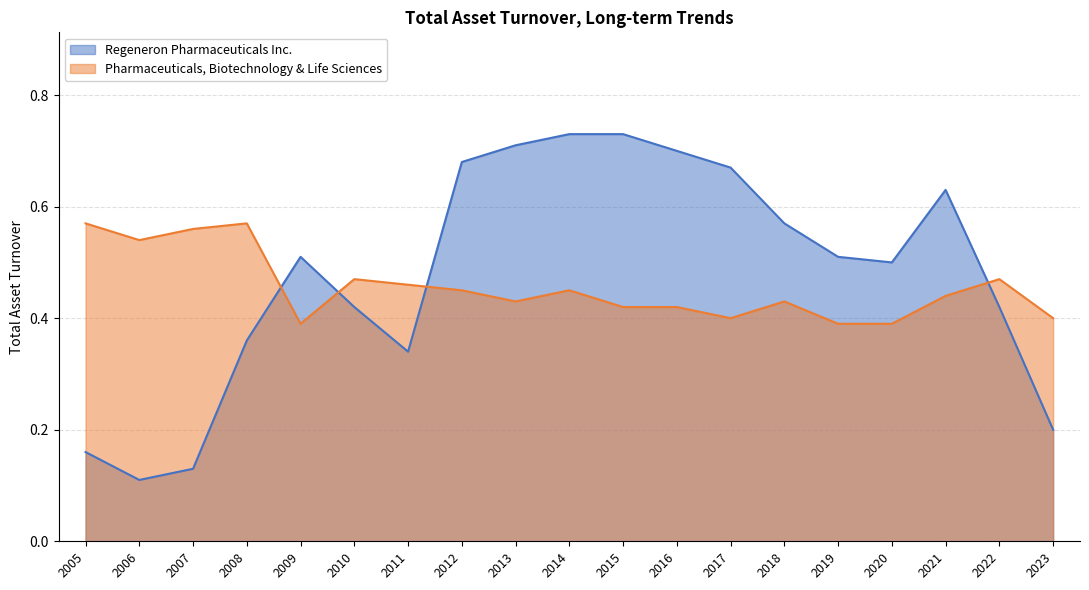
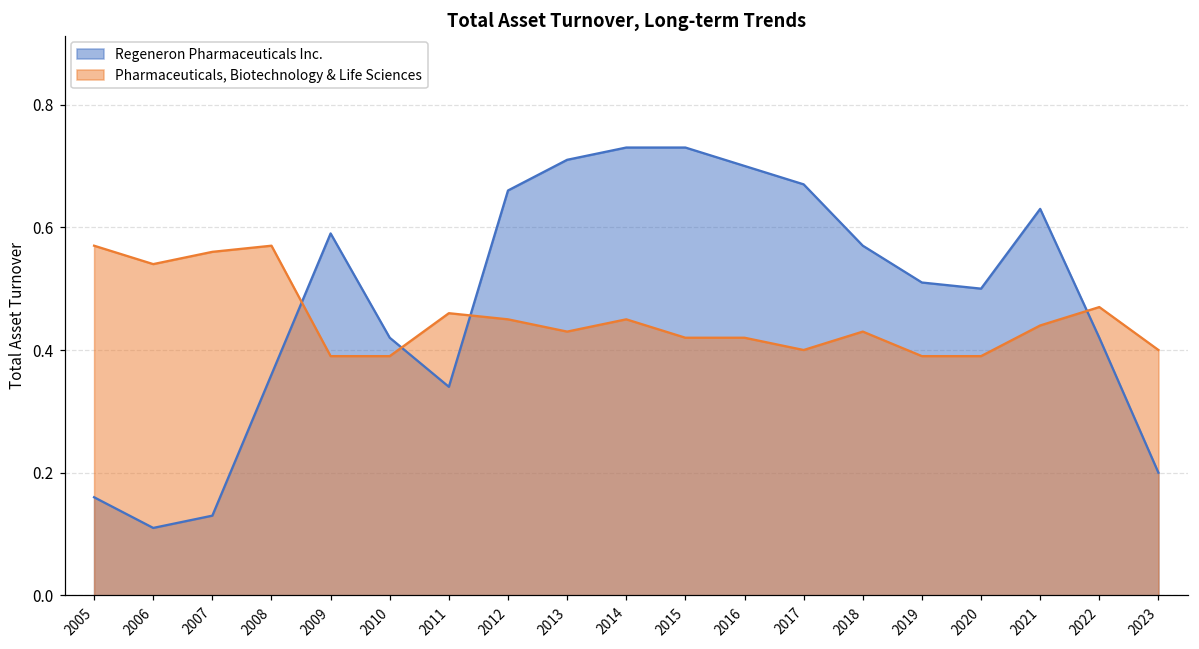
Regeneron Pharmaceuticals Inc., 2009: 0.51 -> 0.59
Pharmaceuticals, Biotechnology & Life Sciences, 2010: 0.47 -> 0.39
Regeneron Pharmaceuticals Inc., 2012: 0.68 -> 0.66
